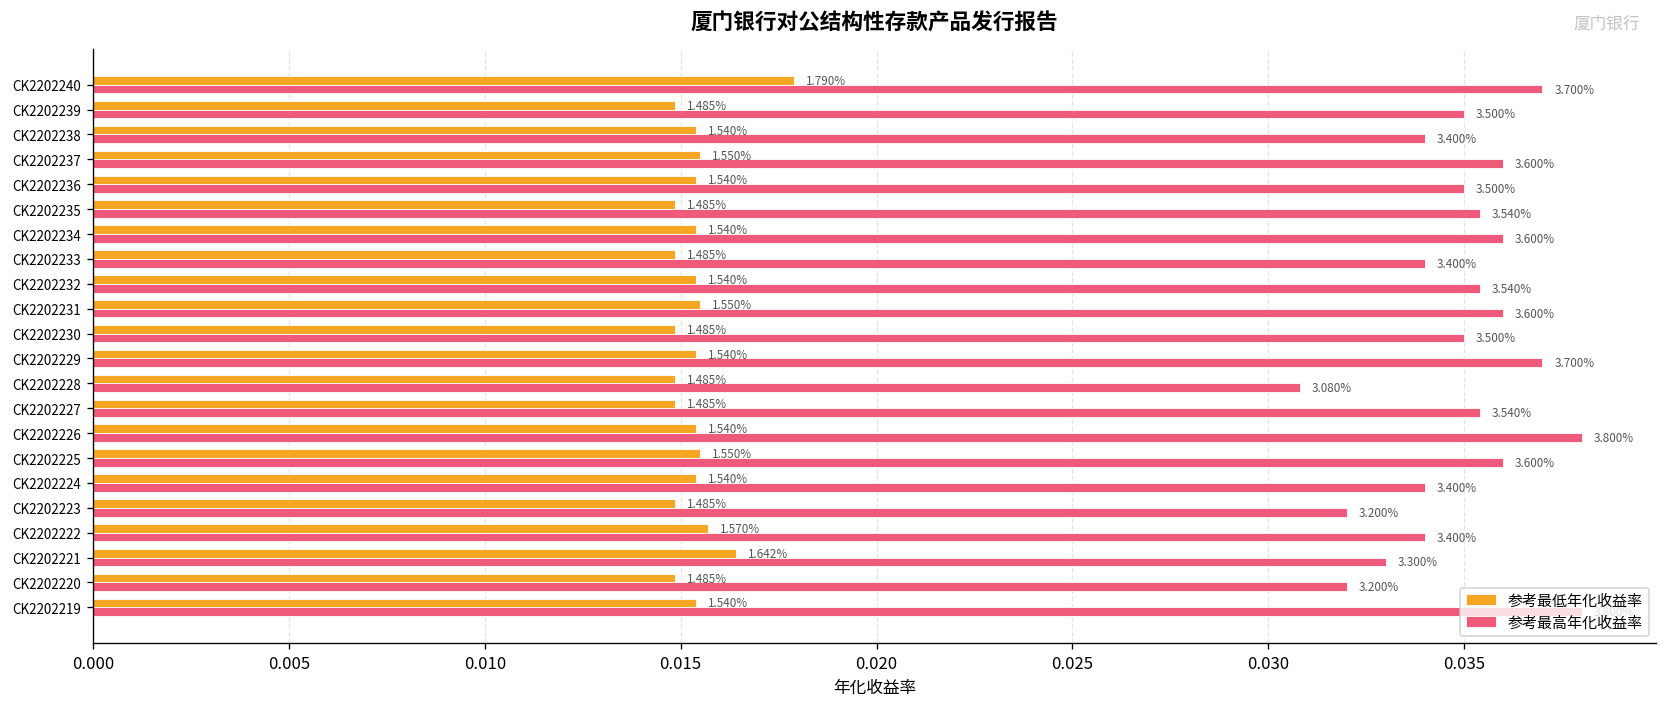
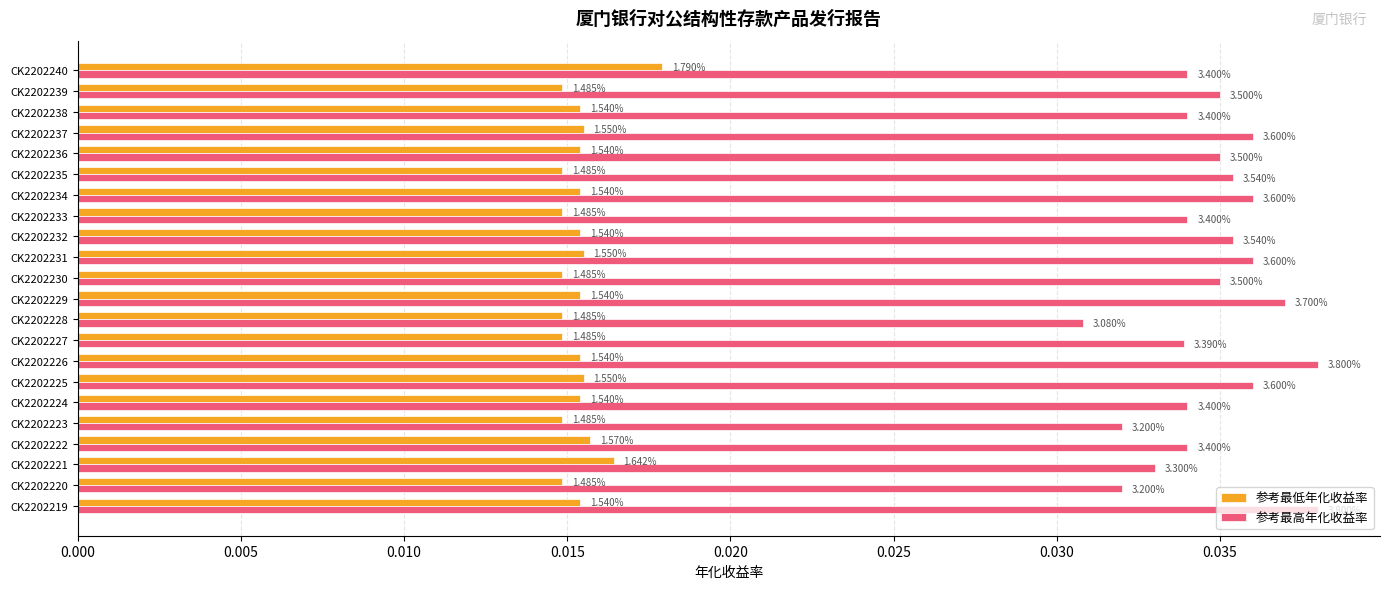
参考最高年化收益率, CK2202240: 3.700% -> 3.400%
参考最高年化收益率, CK2202227: 3.540% -> 3.390%
